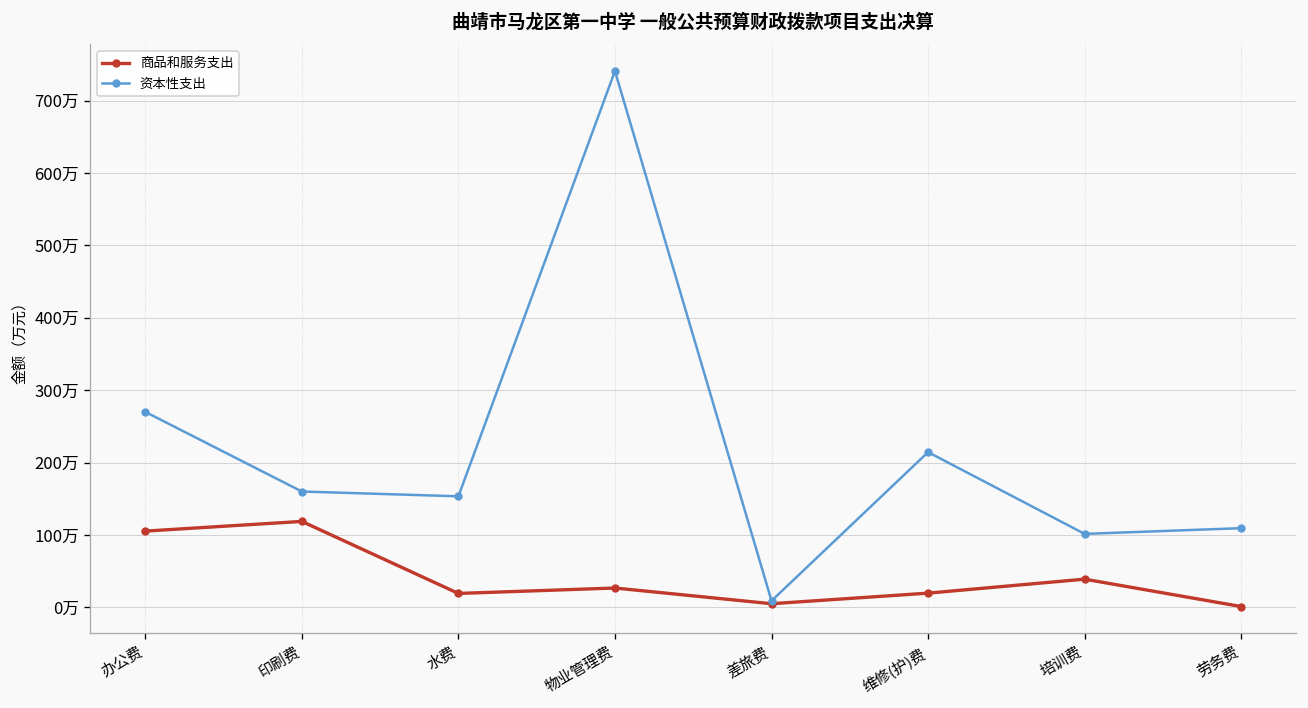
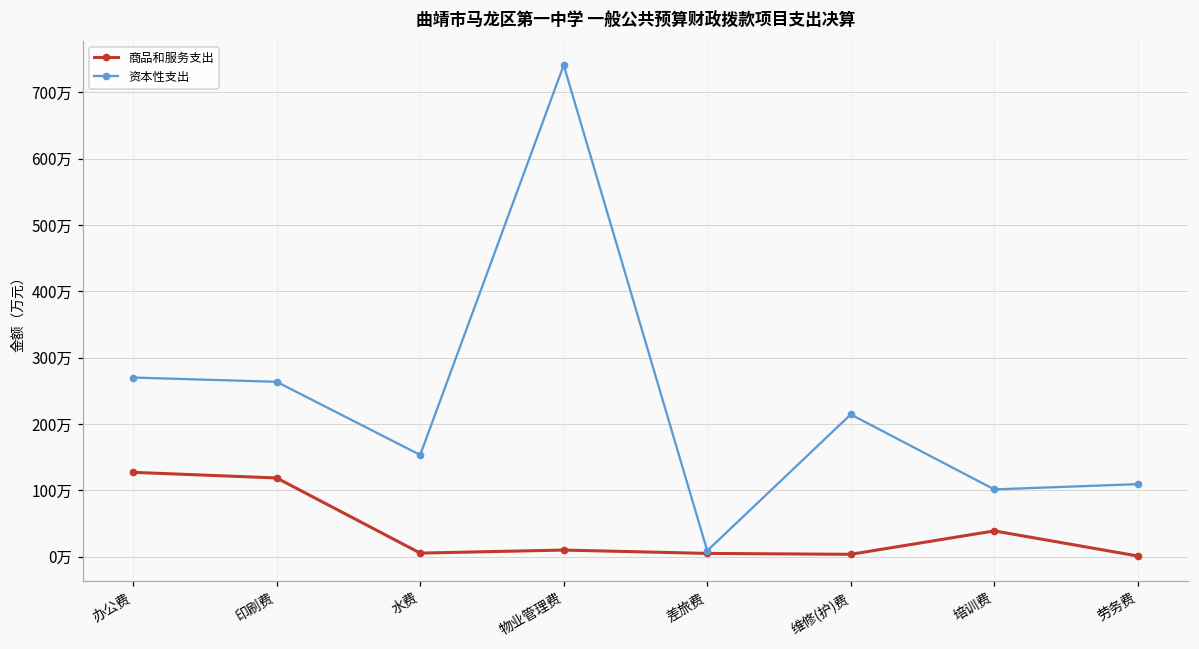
商品和服务支出, 办公费: 110万 -> 130万
资本性支出, 印刷费: 160万 -> 260万
商品和服务支出, 水费: 20万 -> 10万
商品和服务支出, 物业管理费: 30万 -> 10万
商品和服务支出, 维修(护)费: 20万 -> 0万
